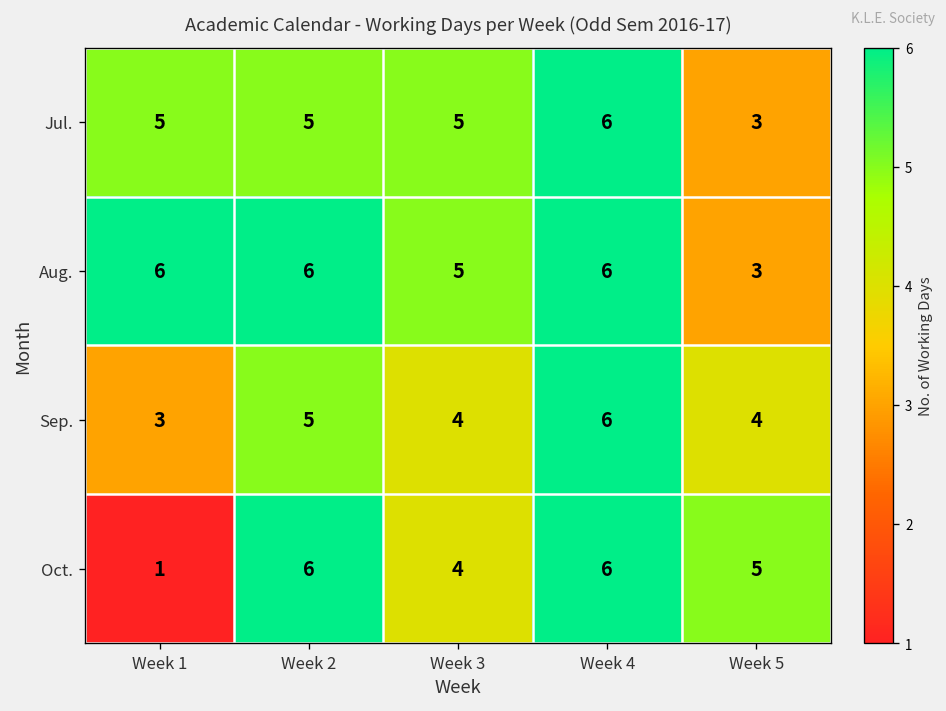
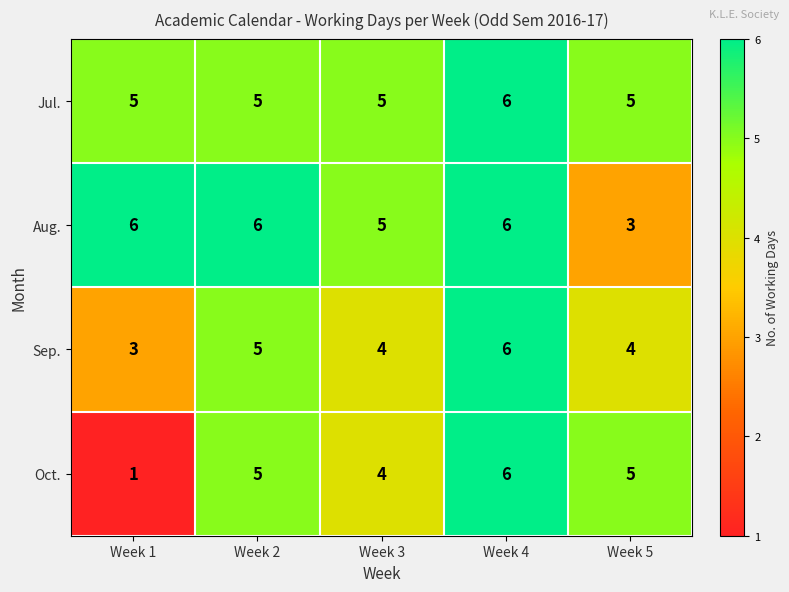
Jul., Week 5: 3 -> 5
Oct., Week 2: 6 -> 5
